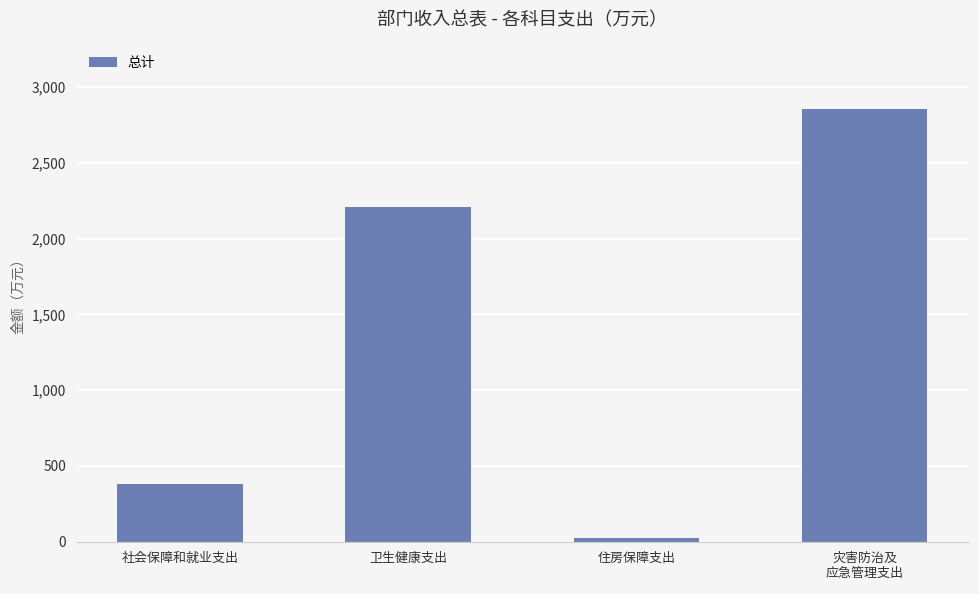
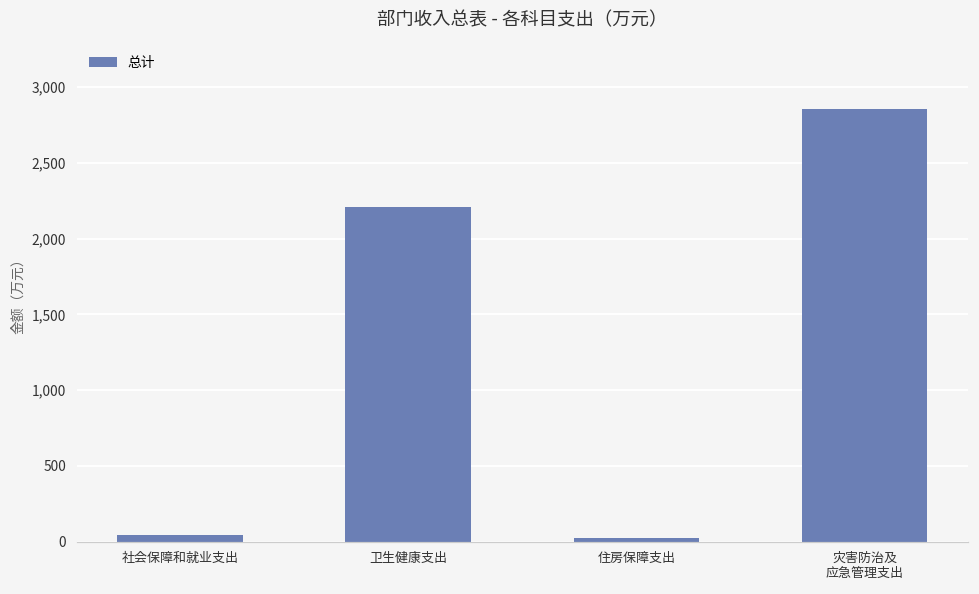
社会保障和就业支出: 380 -> 50
